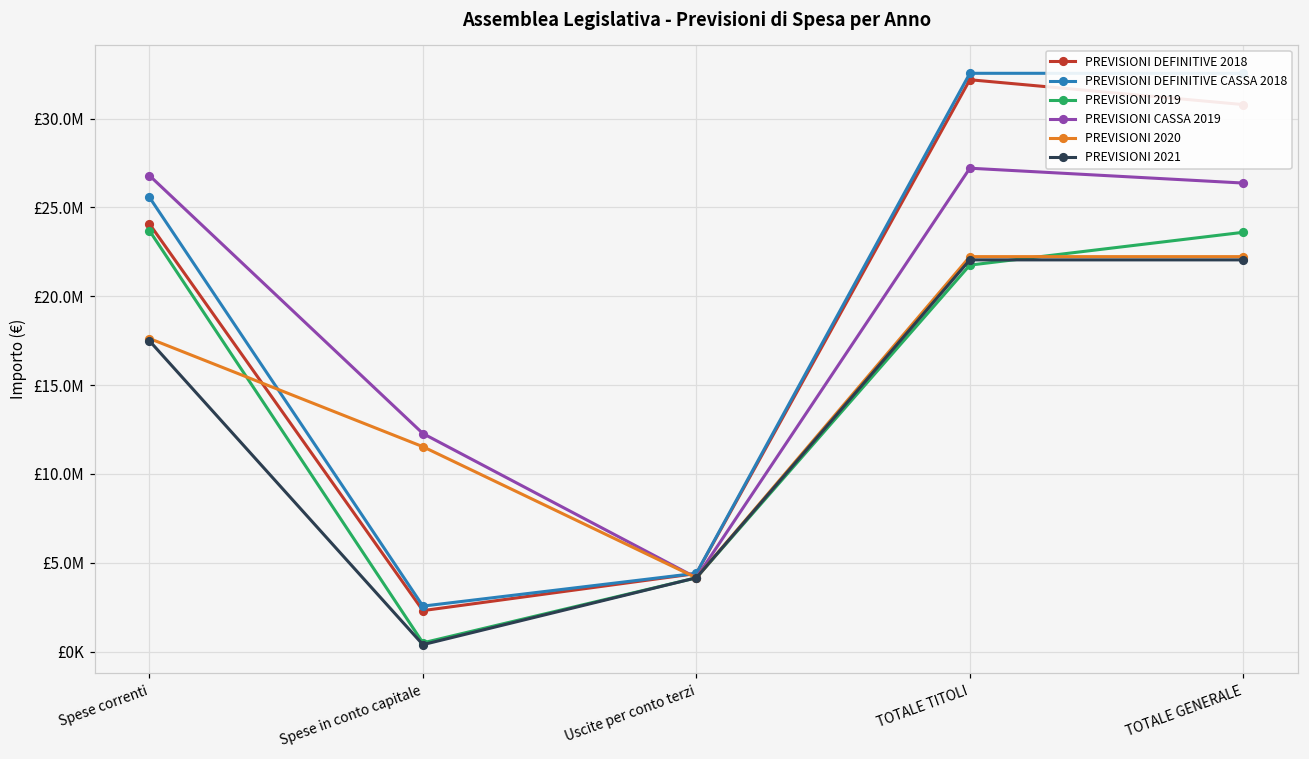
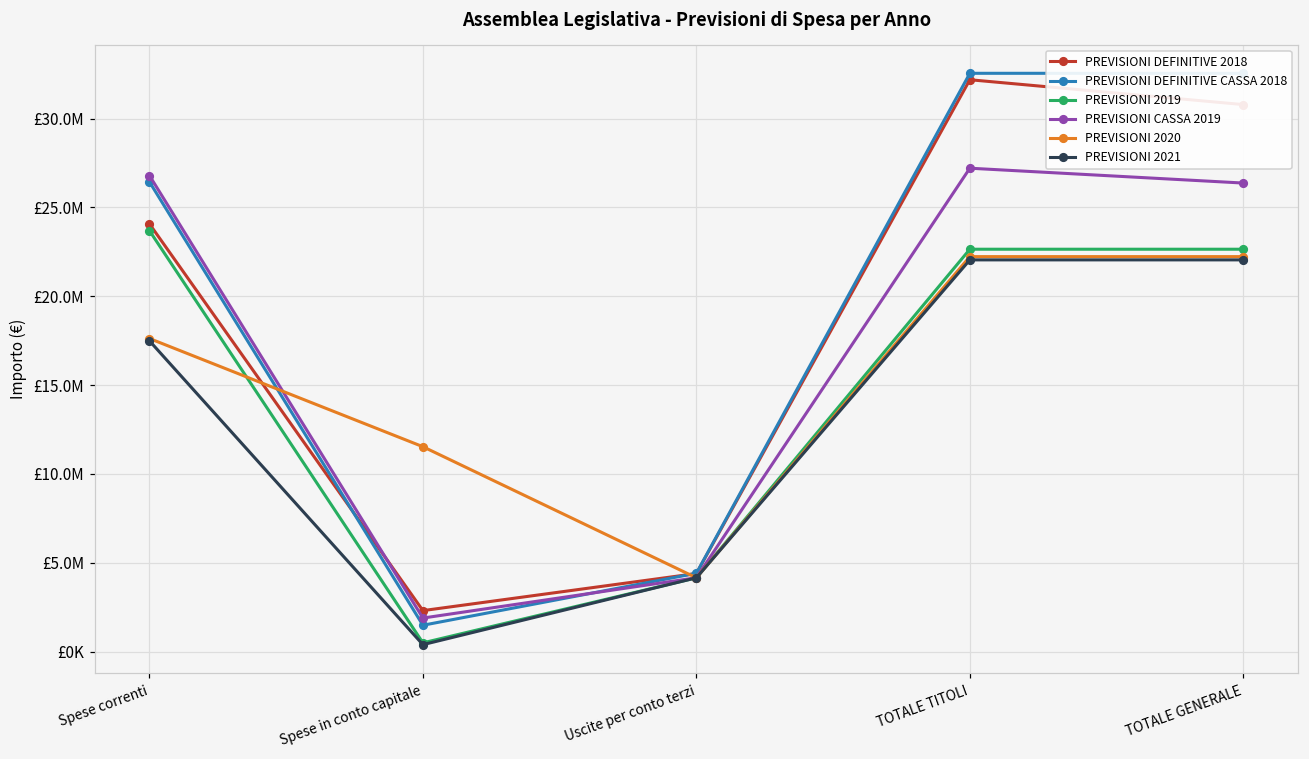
PREVISIONI DEFINITIVE CASSA 2018, Spese correnti: £25600000 -> £26400000
PREVISIONI DEFINITIVE CASSA 2018, Spese in conto capitale: £2600000 -> £1500000
PREVISIONI CASSA 2019, Spese in conto capitale: £12300000 -> £1900000
PREVISIONI 2019, TOTALE TITOLI: £21800000 -> £22600000
PREVISIONI 2019, TOTALE GENERALE: £23600000 -> £22600000
